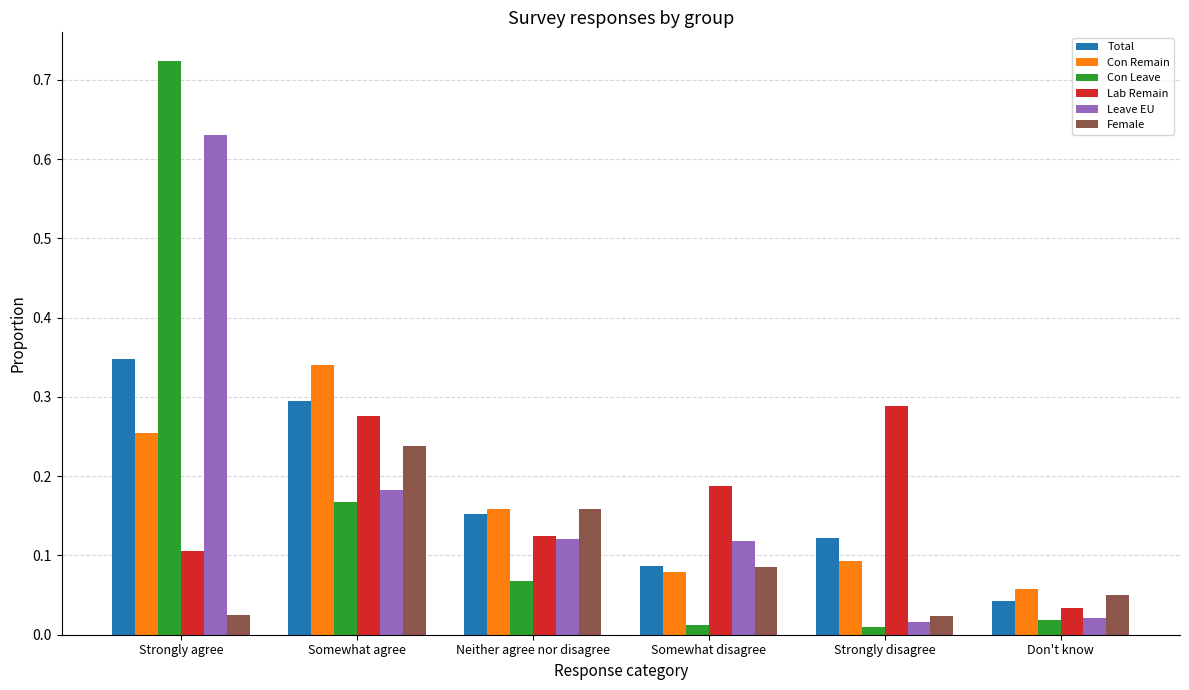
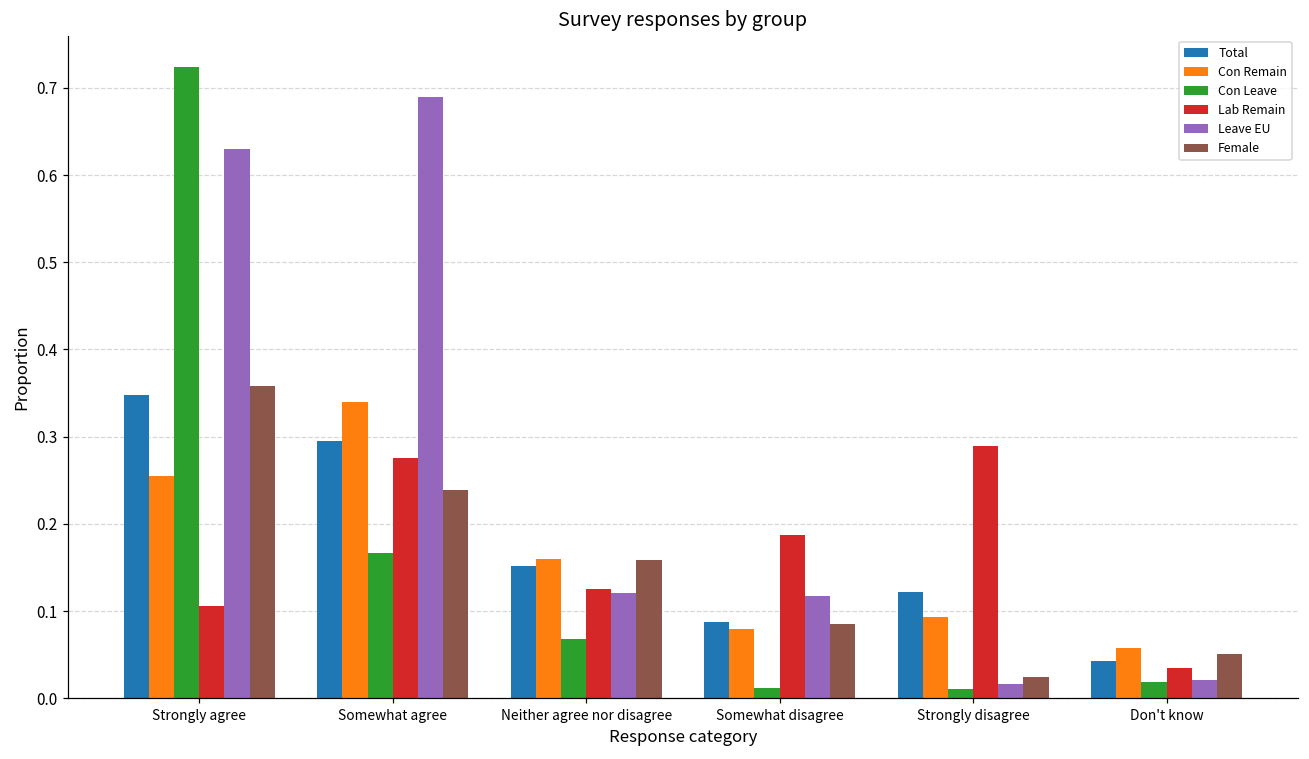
Female, Strongly agree: 0.03 -> 0.36
Leave EU, Somewhat agree: 0.18 -> 0.69
